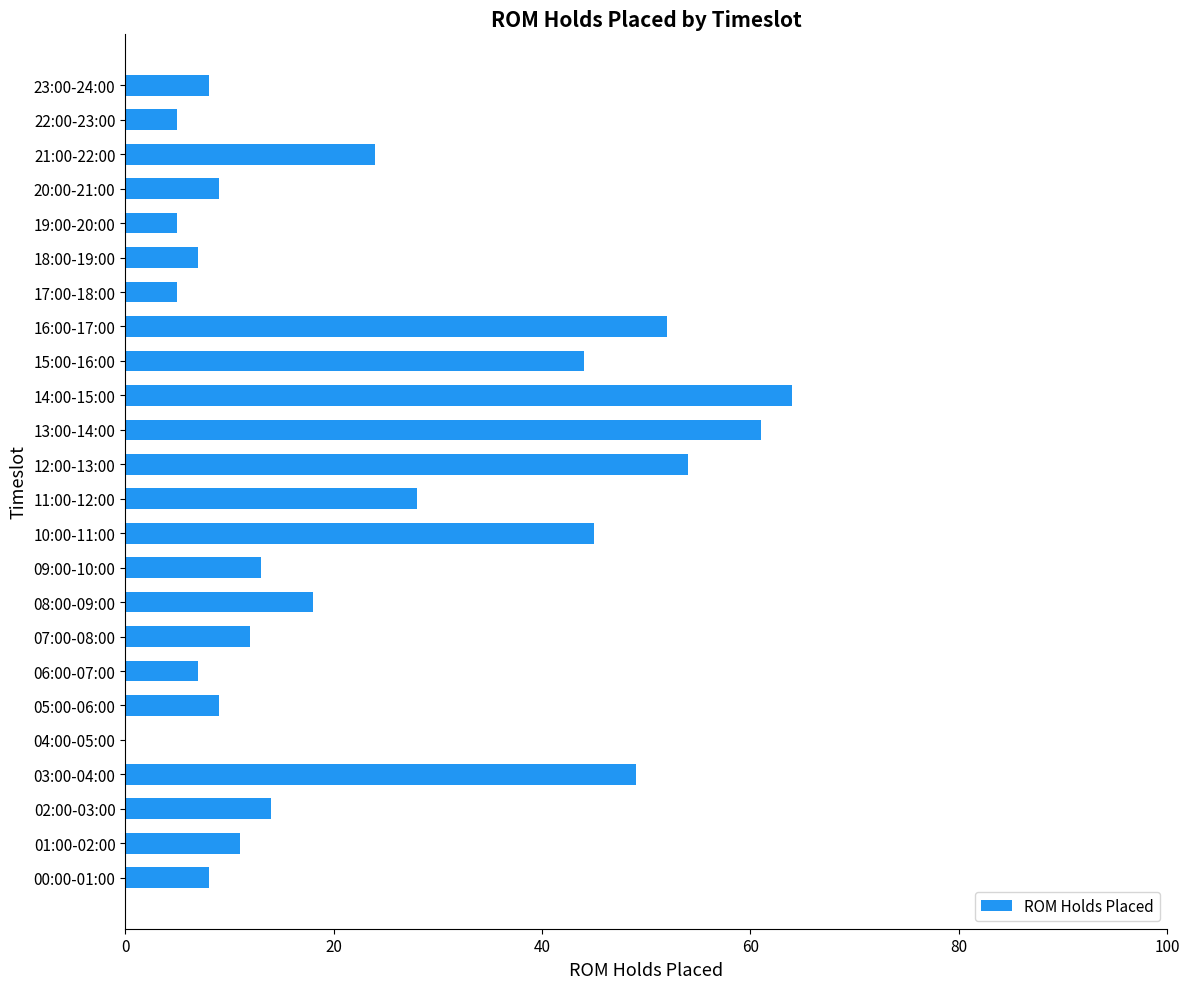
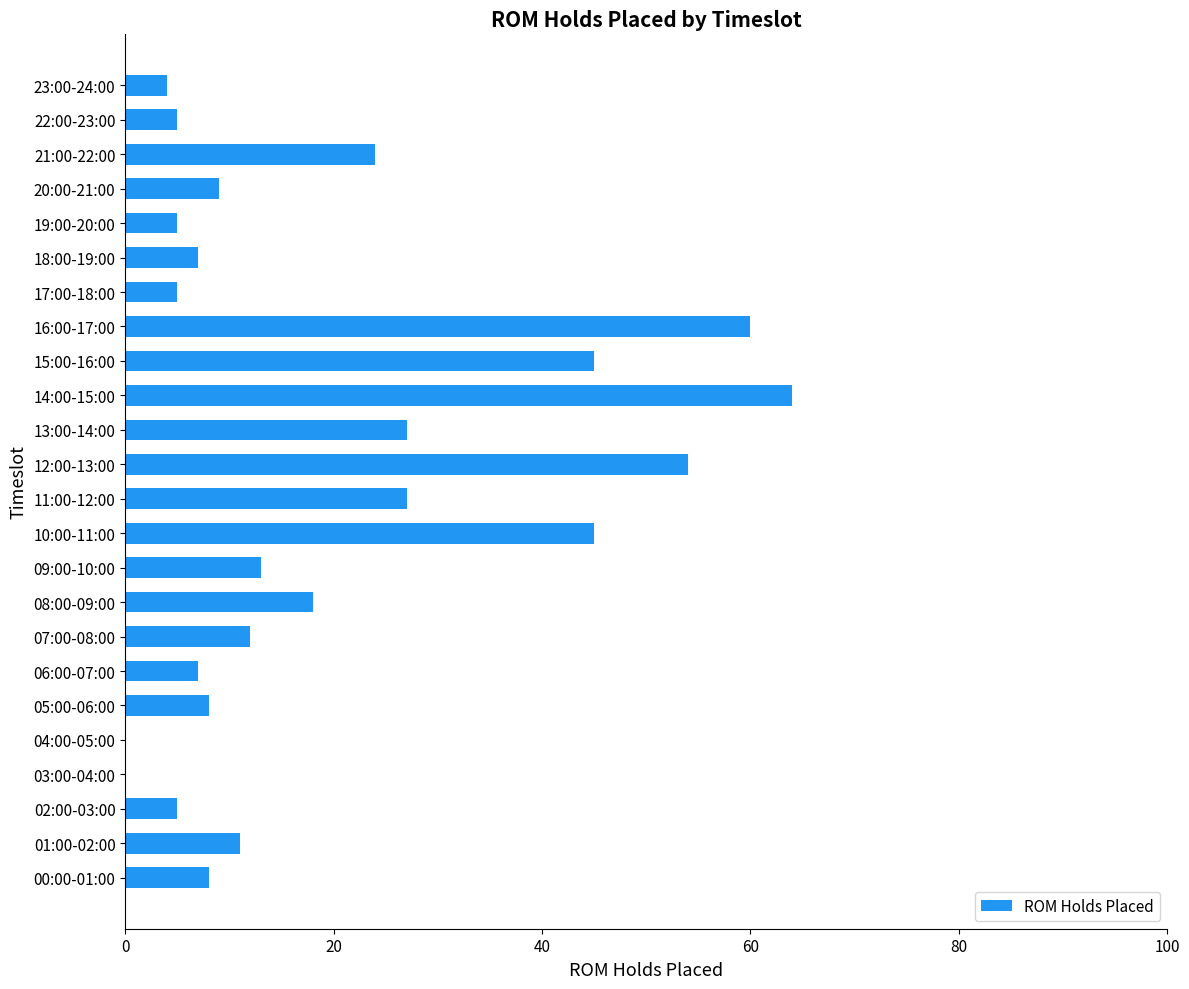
23:00-24:00: 8 -> 4
16:00-17:00: 52 -> 60
15:00-16:00: 44 -> 45
13:00-14:00: 61 -> 27
11:00-12:00: 28 -> 27
05:00-06:00: 9 -> 8
03:00-04:00: 49 -> 0
02:00-03:00: 14 -> 5
